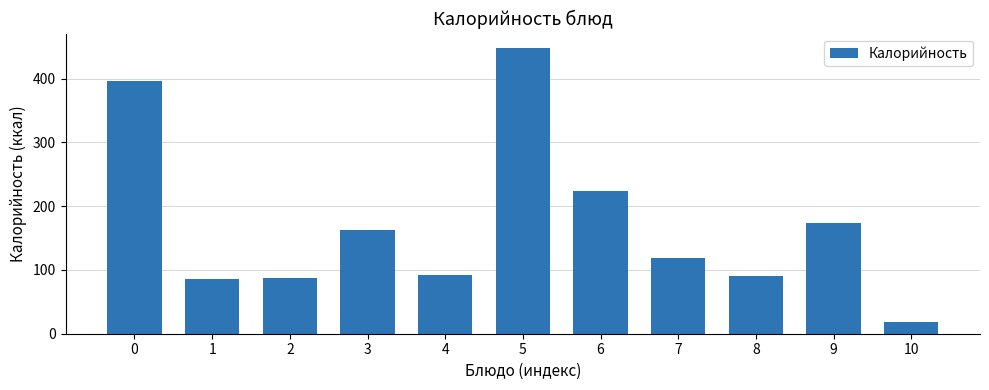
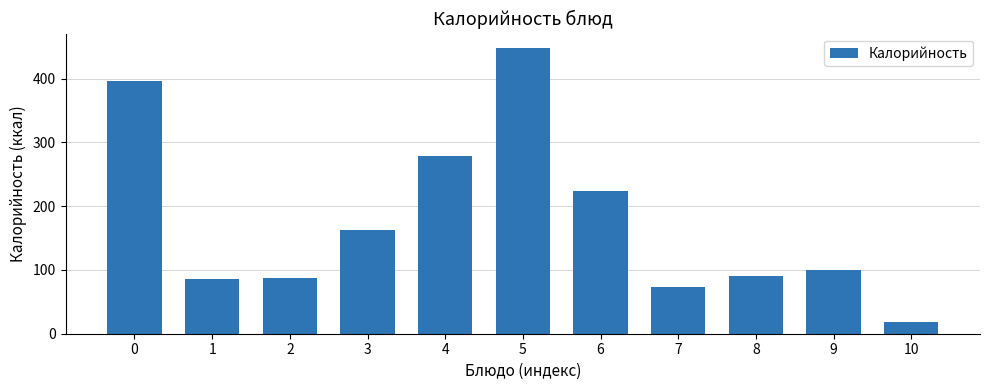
4: 90 -> 280
7: 120 -> 70
9: 170 -> 100
